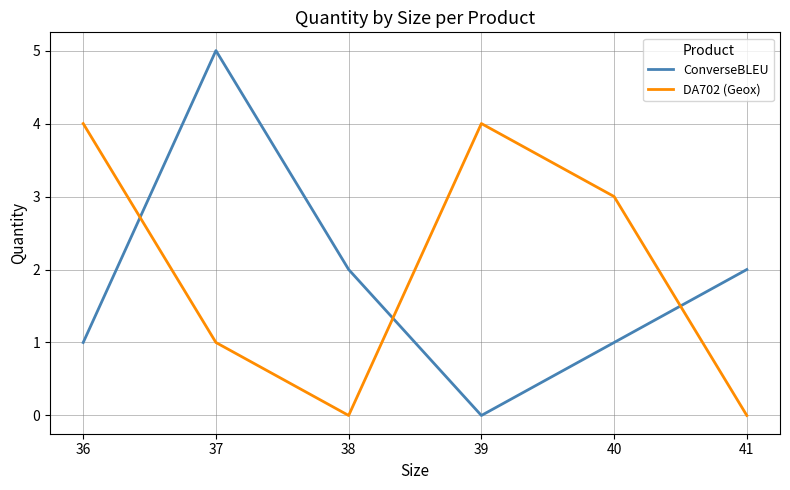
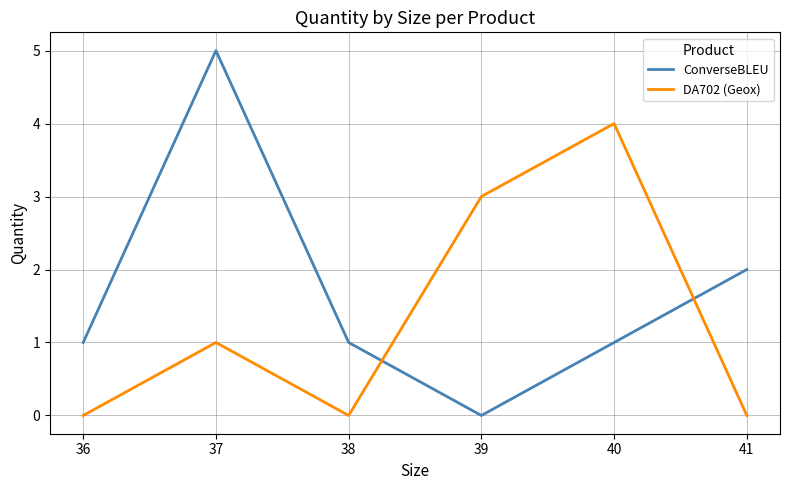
DA702 (Geox), 36: 4 -> 0
ConverseBLEU, 38: 2 -> 1
DA702 (Geox), 39: 4 -> 3
DA702 (Geox), 40: 3 -> 4
